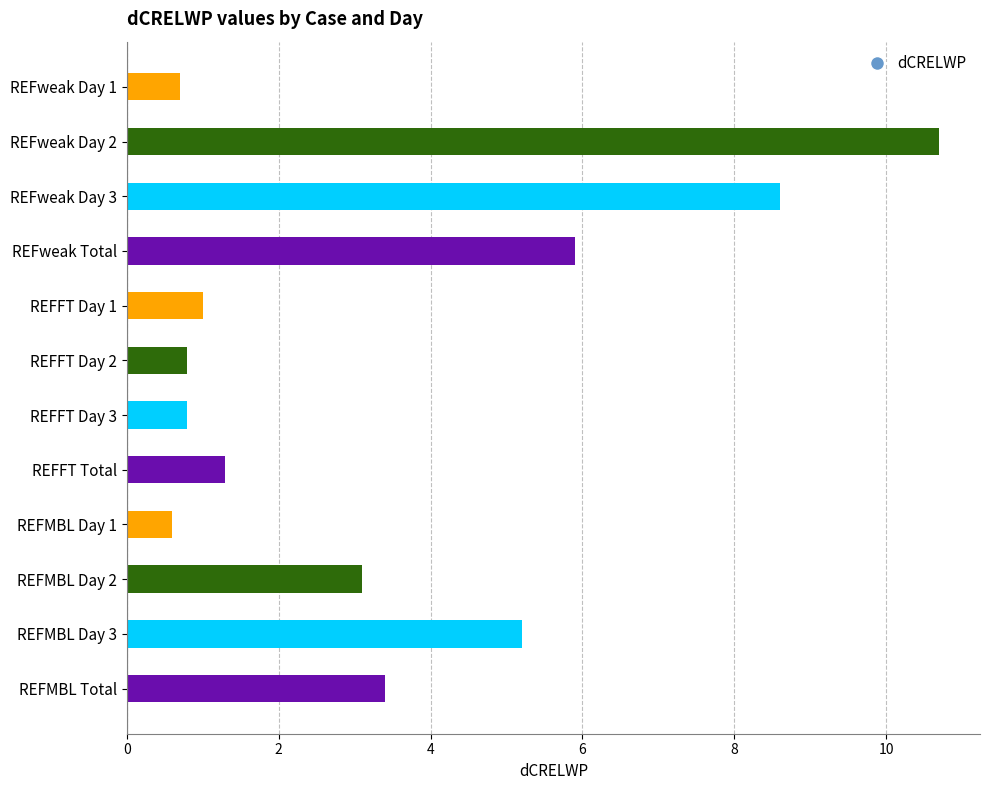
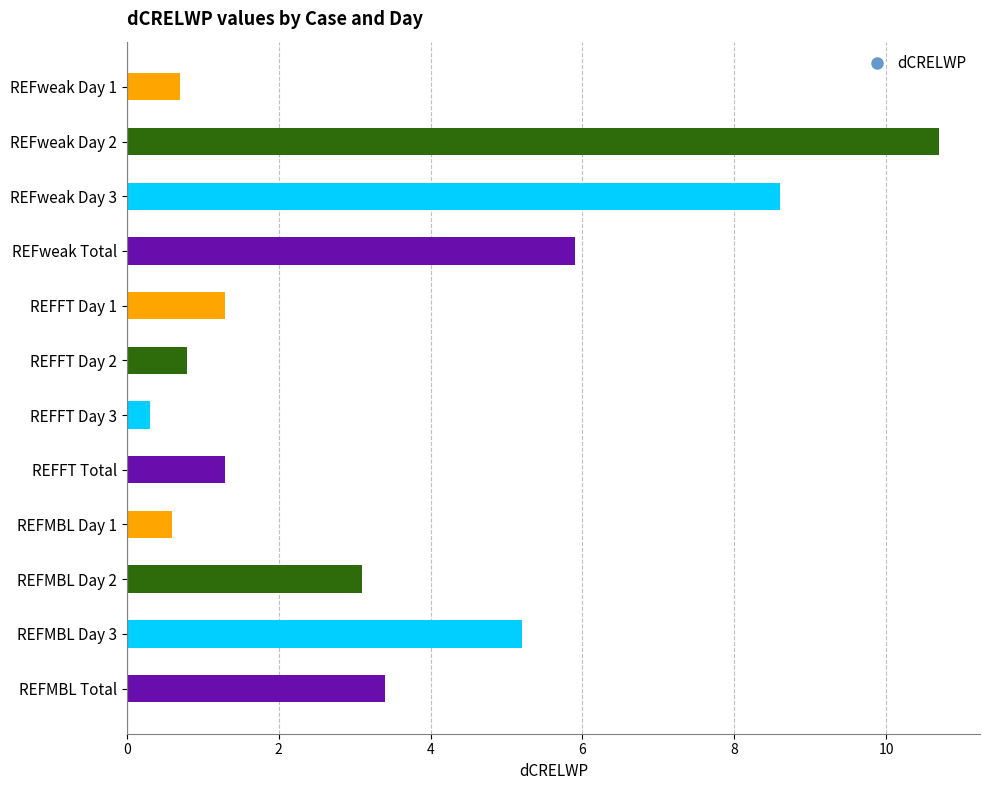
REFFT Day 1: 1.0 -> 1.3
REFFT Day 3: 0.8 -> 0.3
